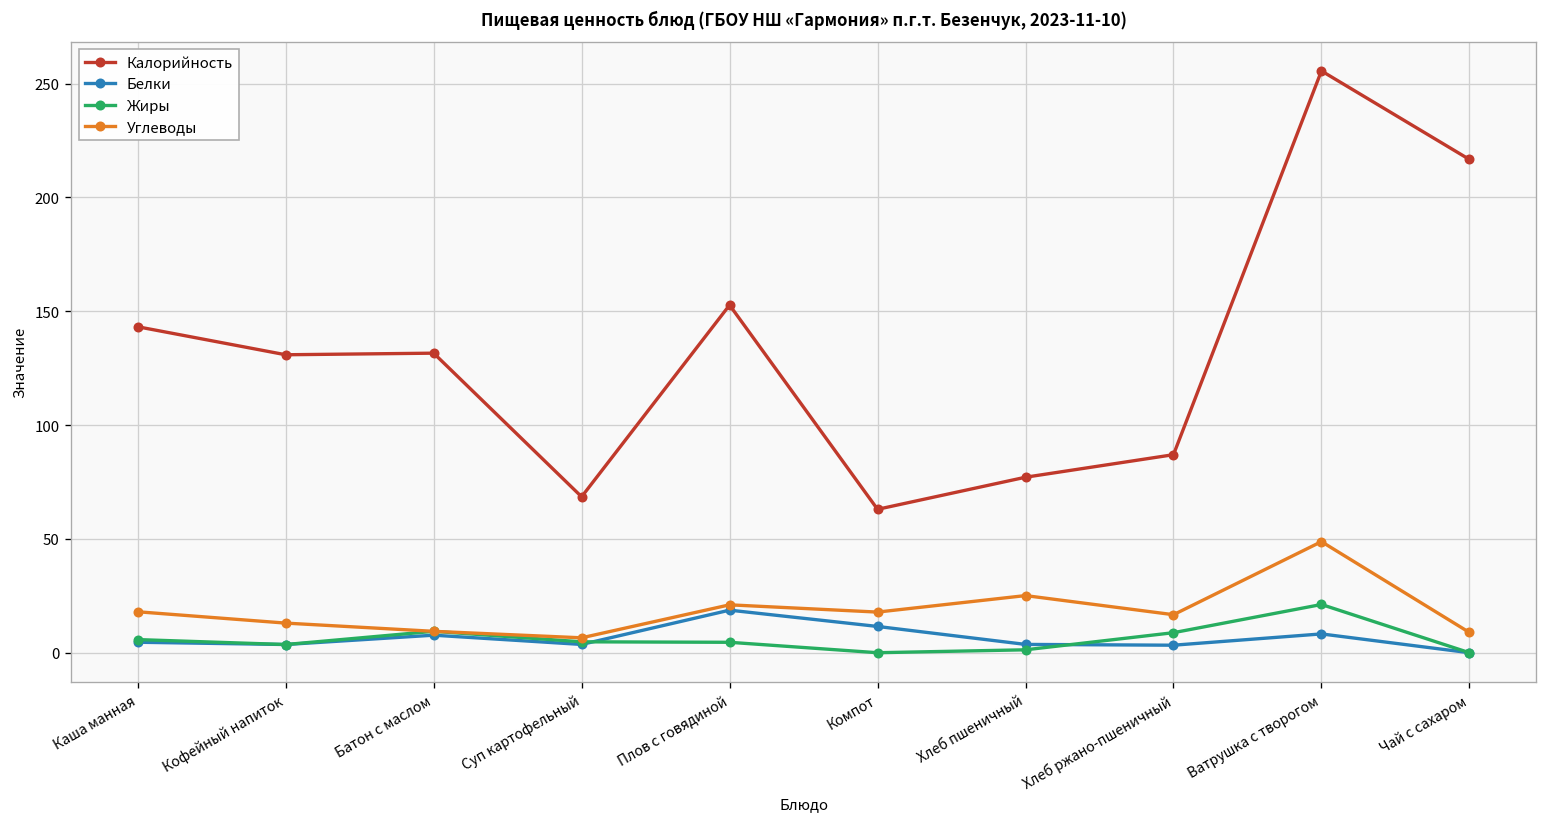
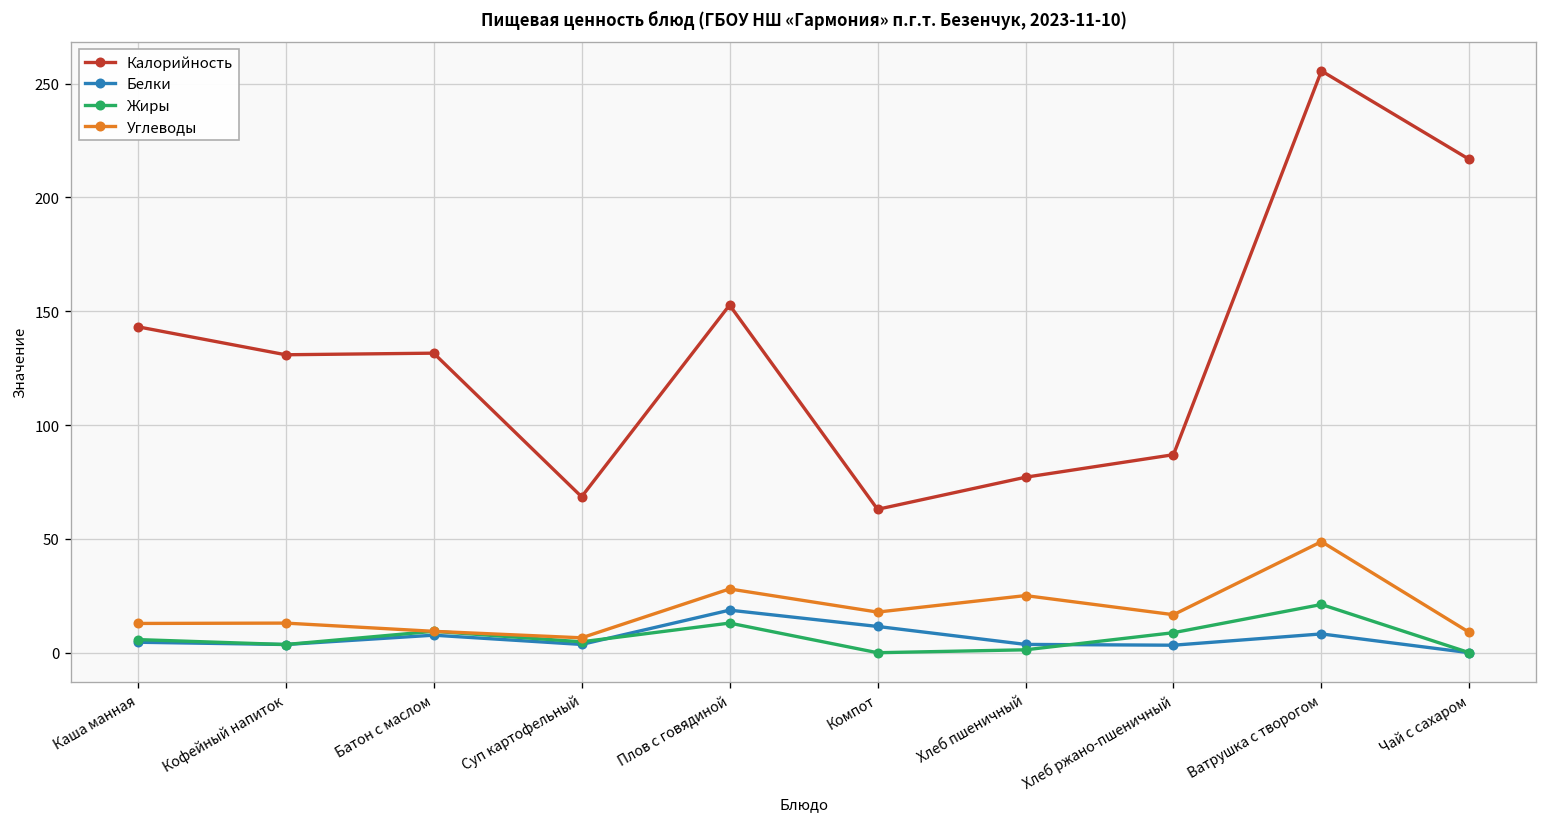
Углеводы, Каша манная: 18 -> 13
Жиры, Плов с говядиной: 5 -> 13
Углеводы, Плов с говядиной: 21 -> 28
